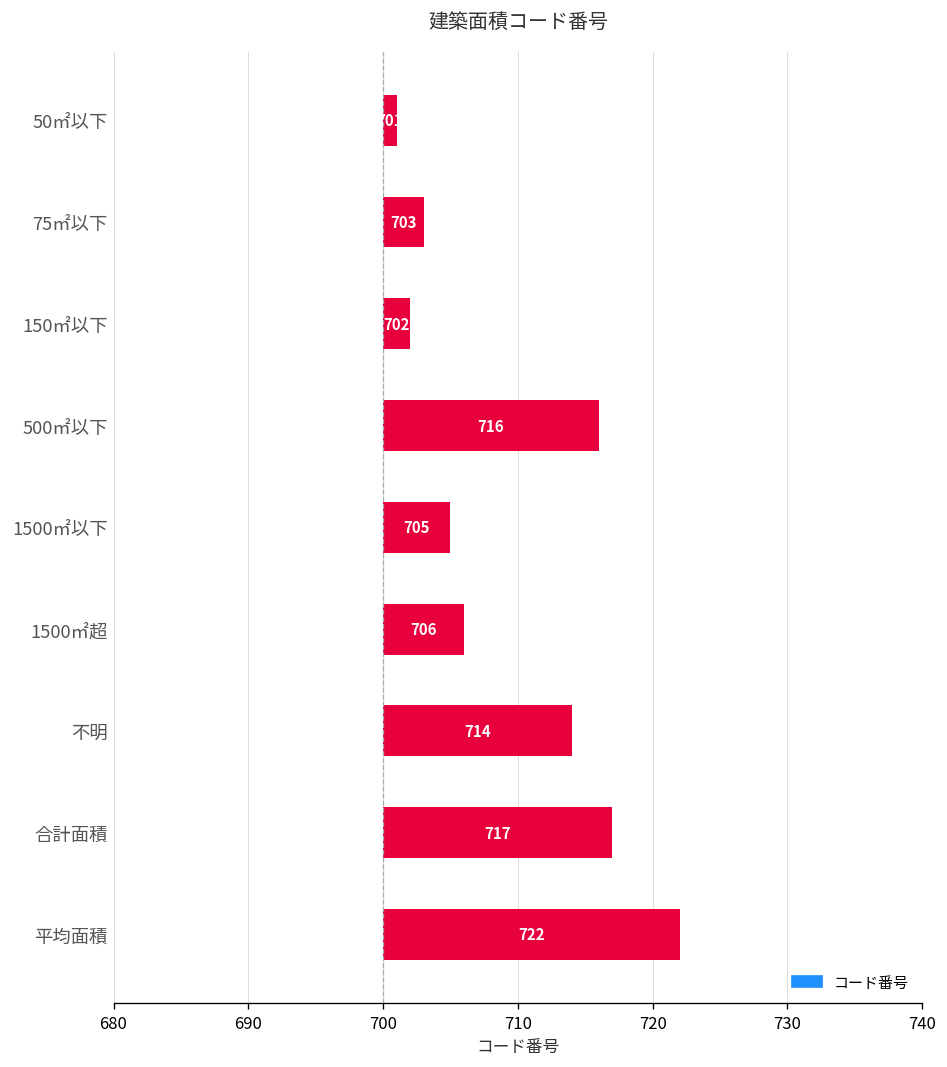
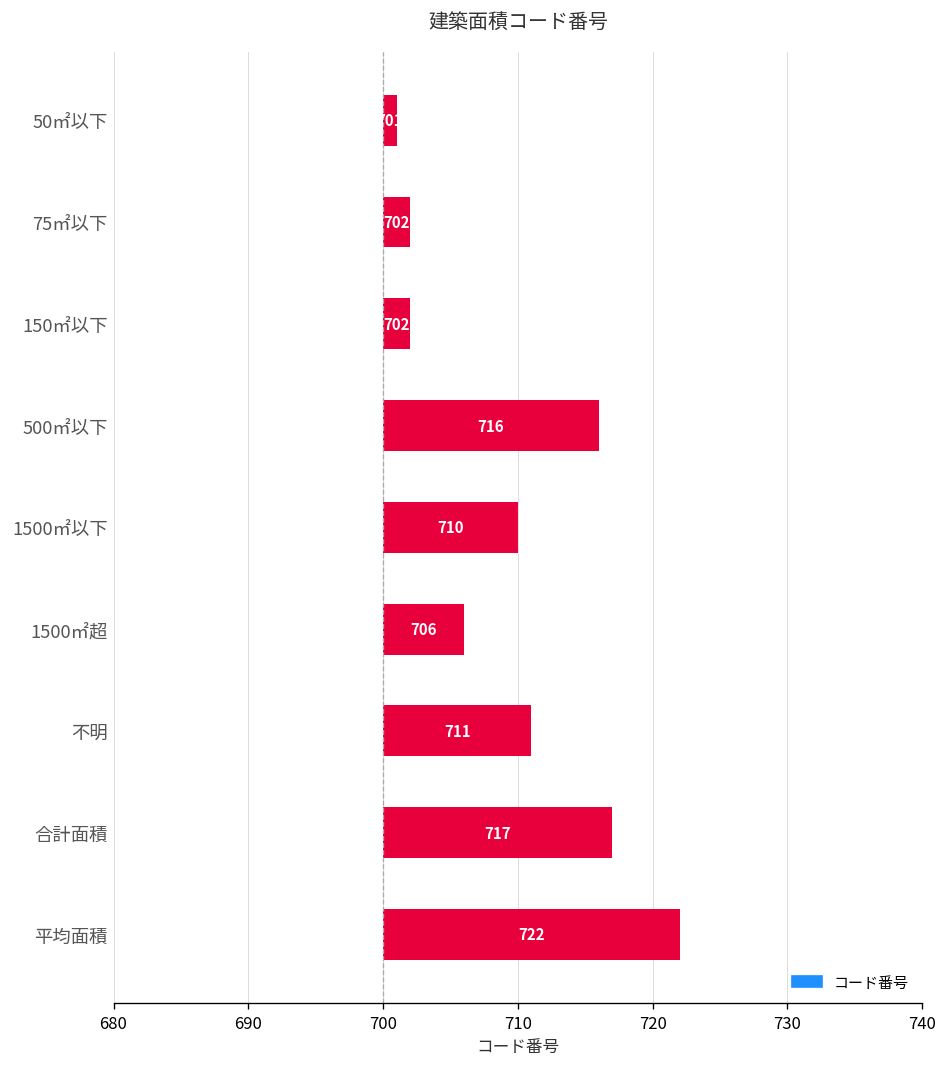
75㎡以下: 703 -> 702
1500㎡以下: 705 -> 710
不明: 714 -> 711
